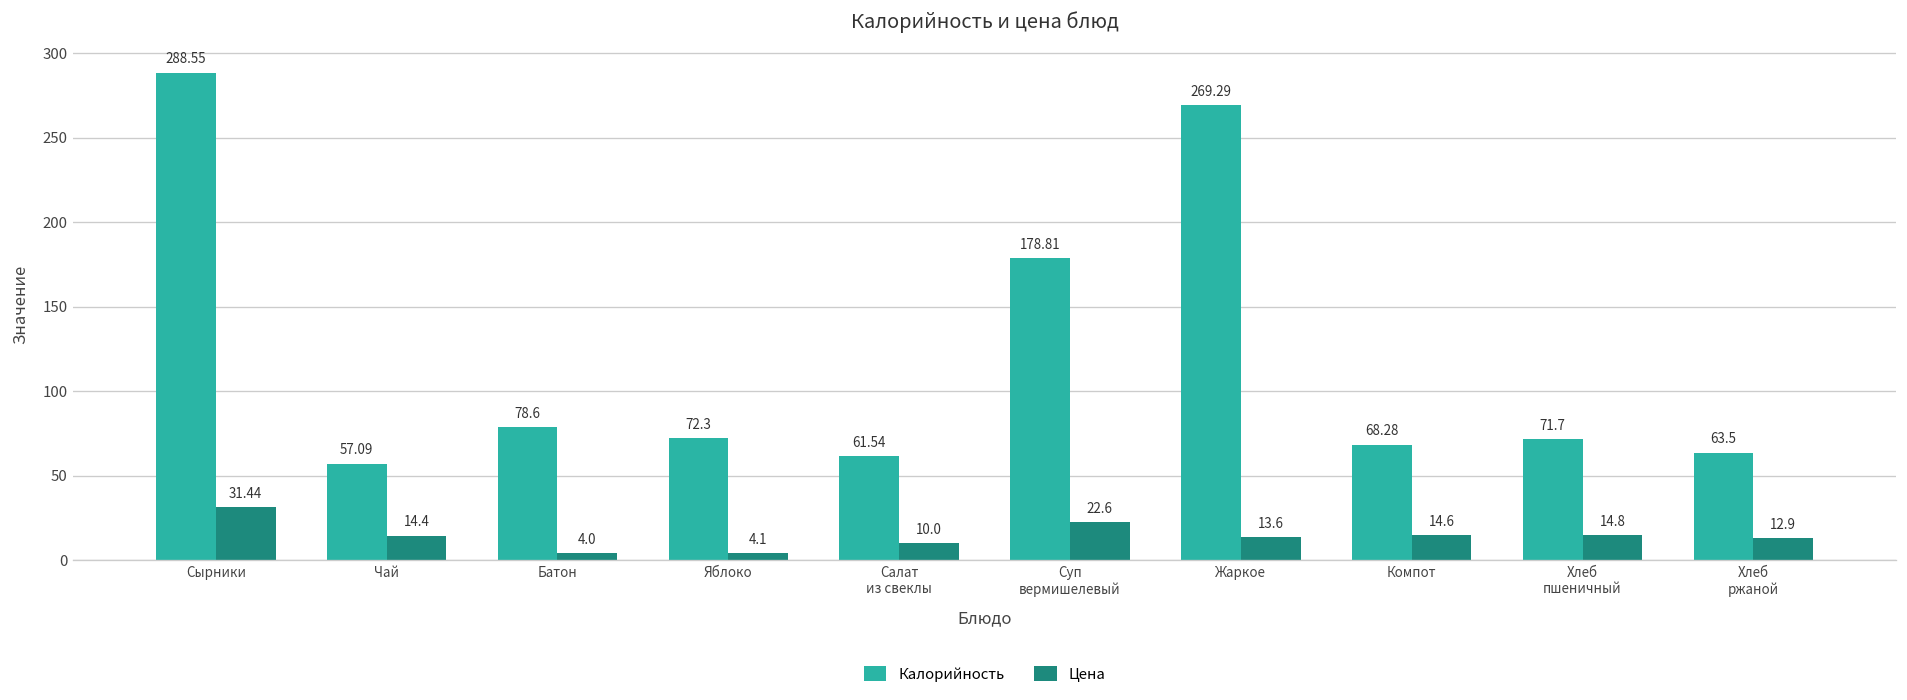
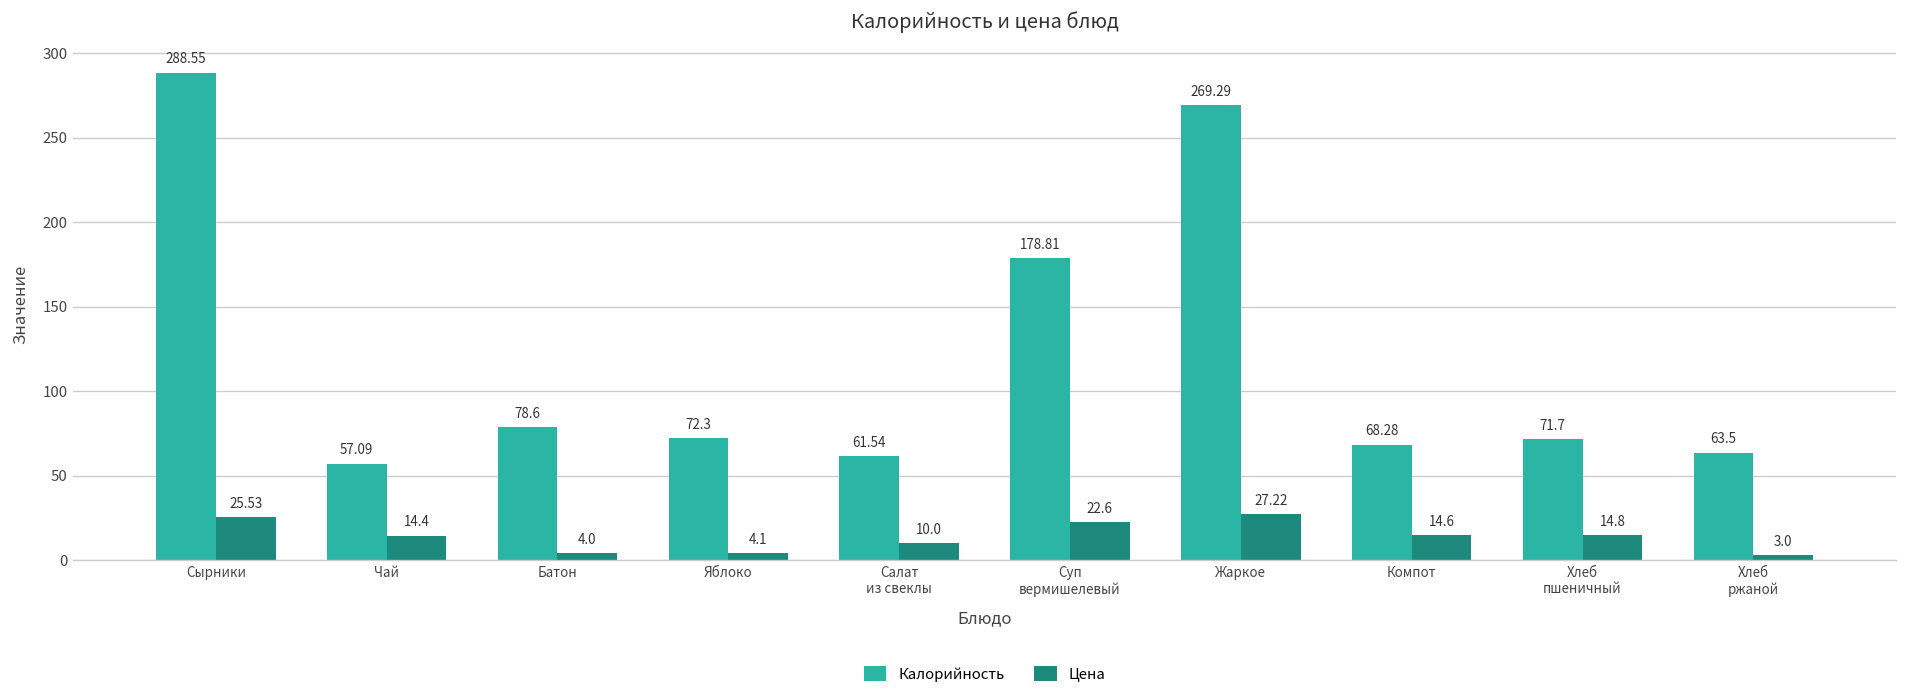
Цена, Сырники: 31.44 -> 25.53
Цена, Жаркое: 13.6 -> 27.22
Цена, Хлеб ржаной: 12.9 -> 3.0
